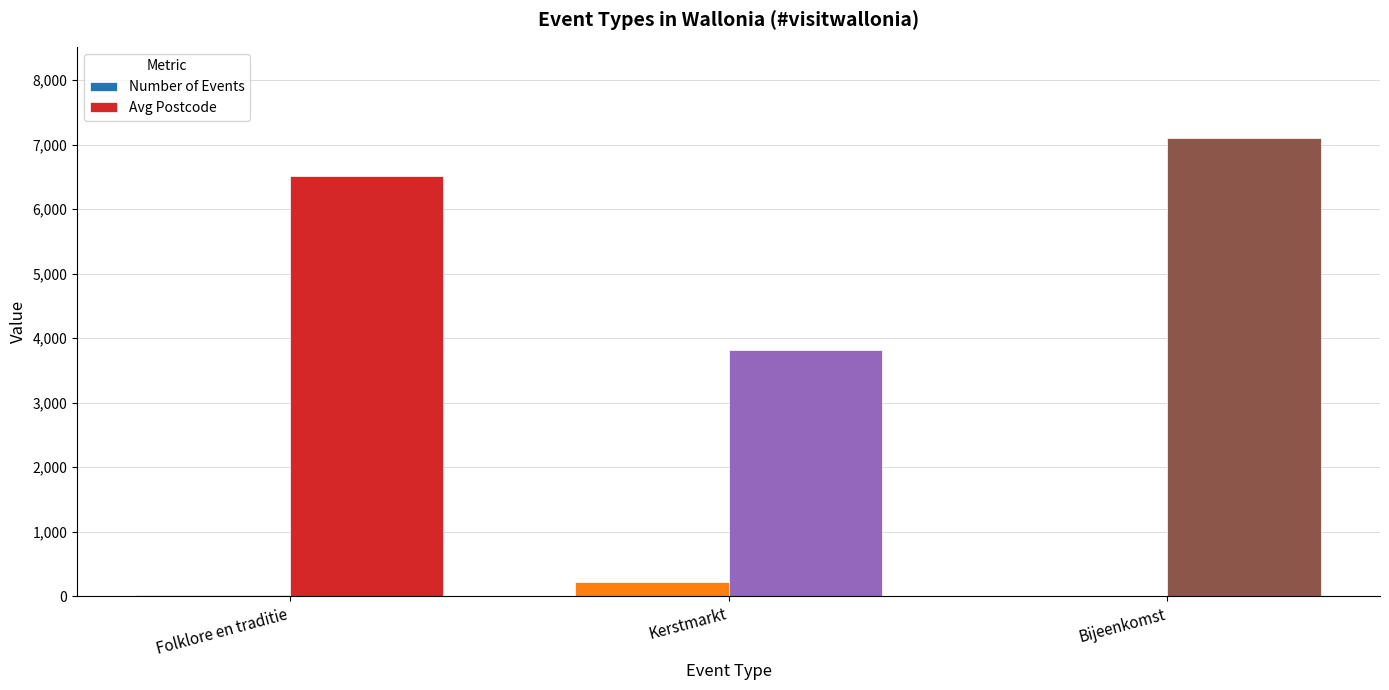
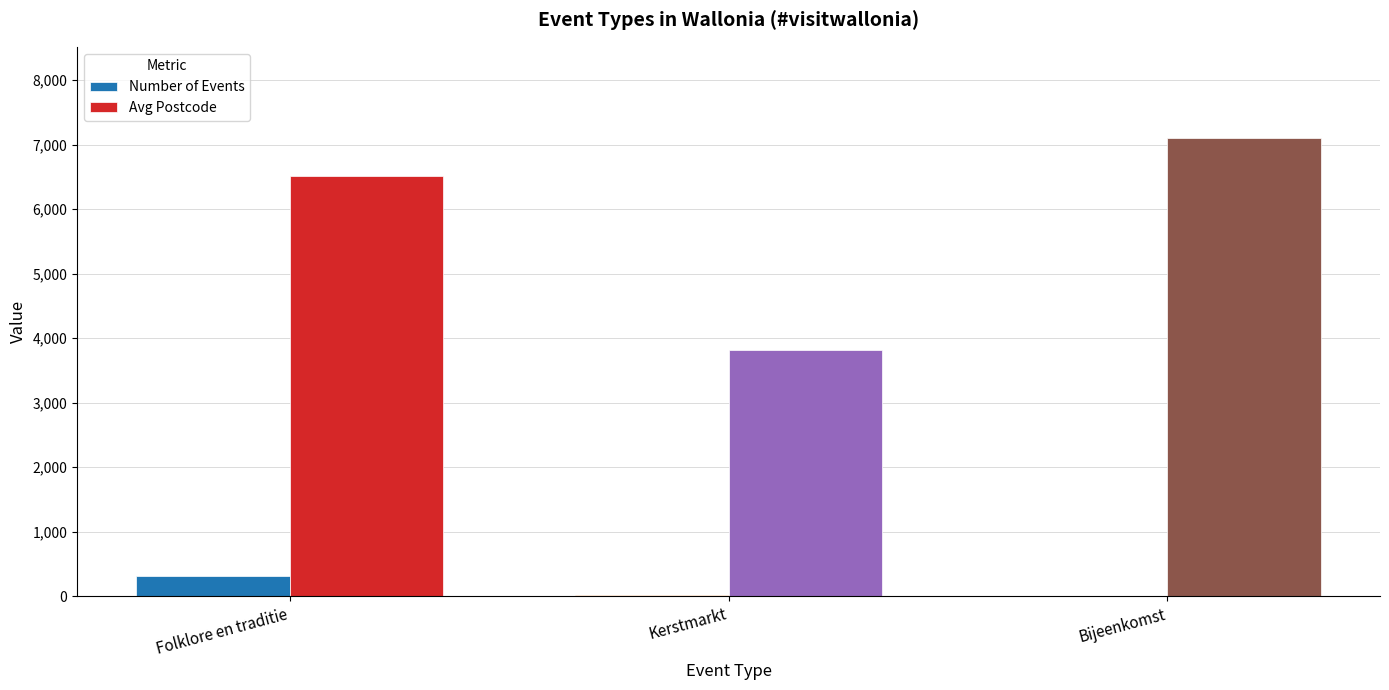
Number of Events, Folklore en traditie: 0 -> 300
Number of Events, Kerstmarkt: 200 -> 0
